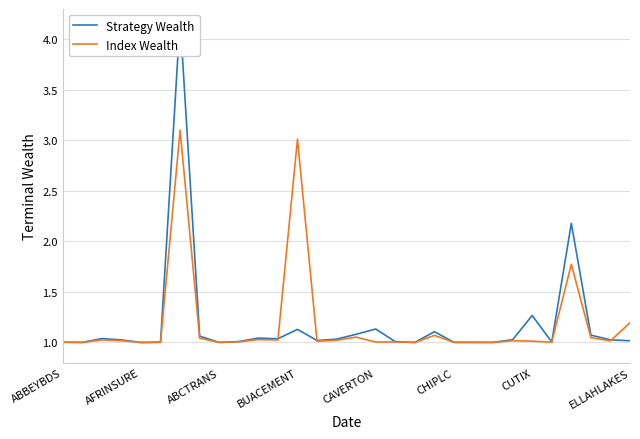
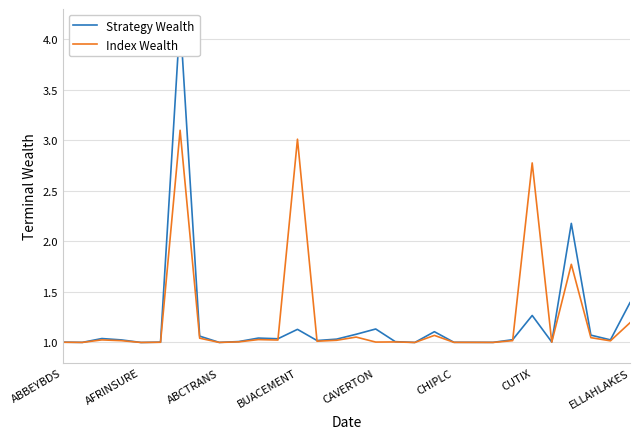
Index Wealth, CUTIX: 1.01 -> 2.78
Strategy Wealth, ELLAHLAKES: 1.02 -> 1.39
